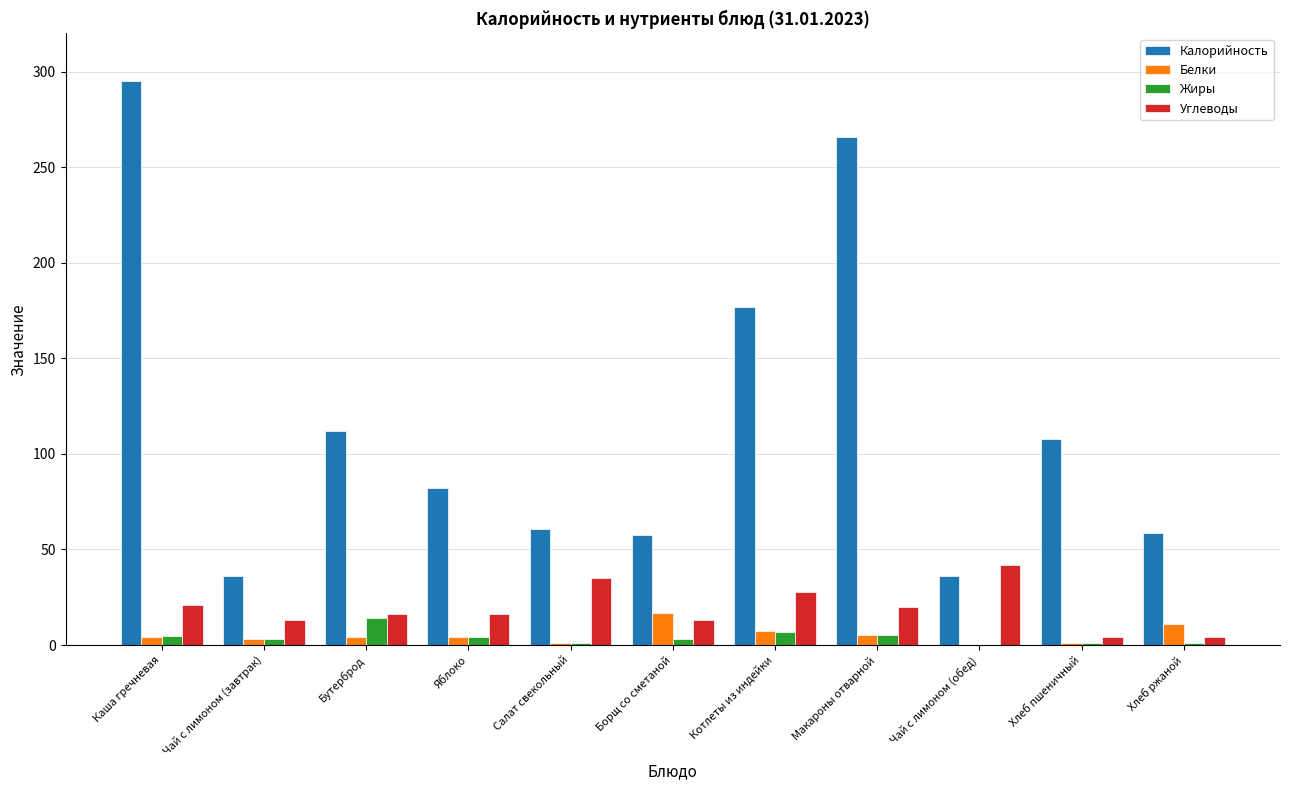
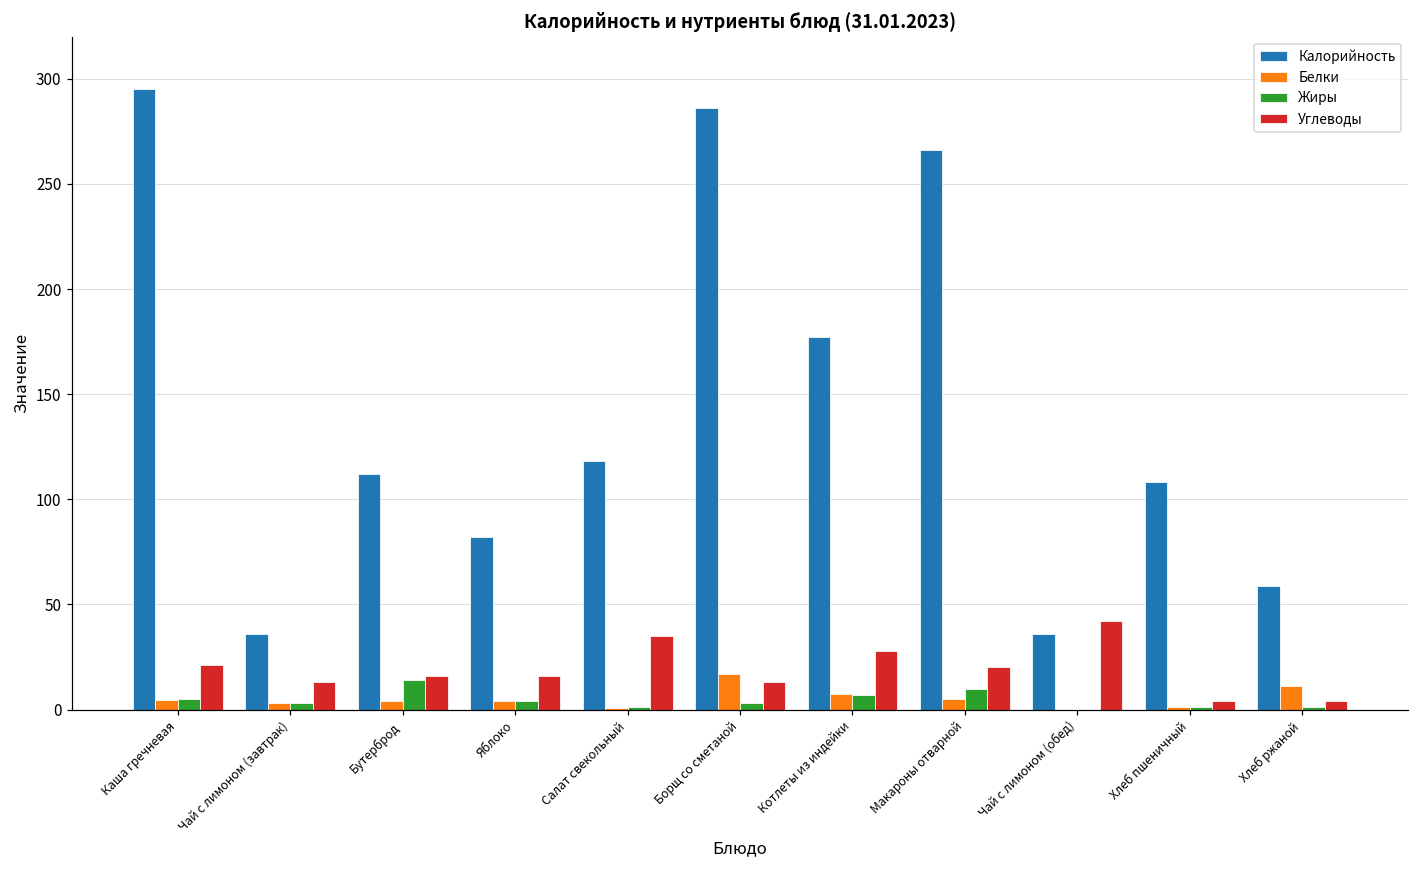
Калорийность, Салат свекольный: 61 -> 118
Калорийность, Борщ со сметаной: 58 -> 286
Жиры, Макароны отварной: 5 -> 10
